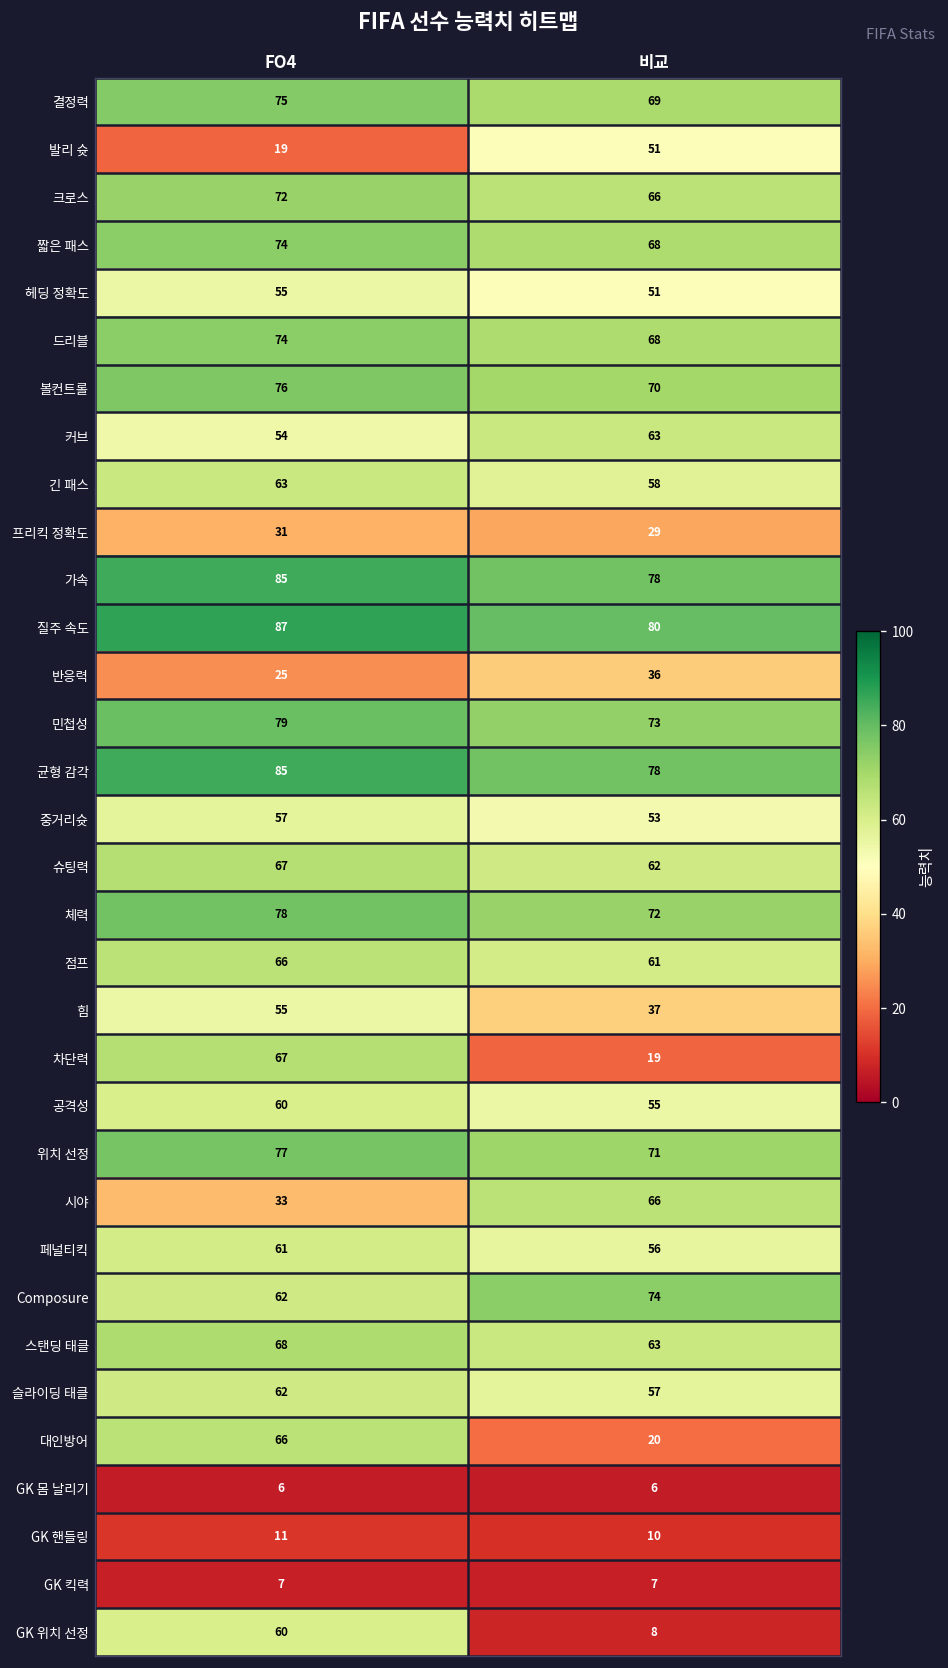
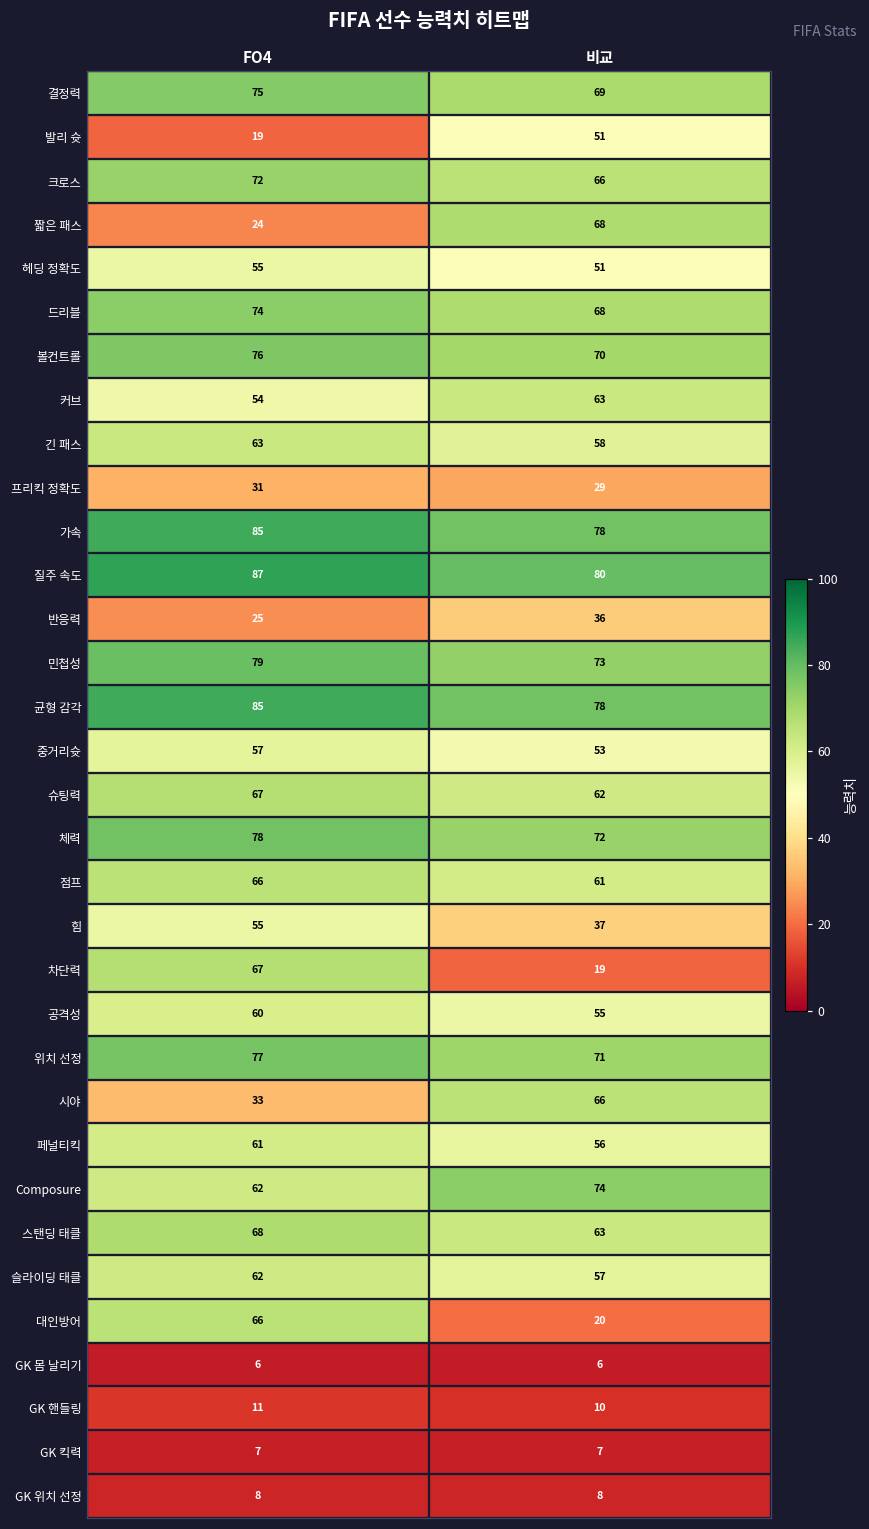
짧은 패스, FO4: 74 -> 24
GK 위치 선정, FO4: 60 -> 8
